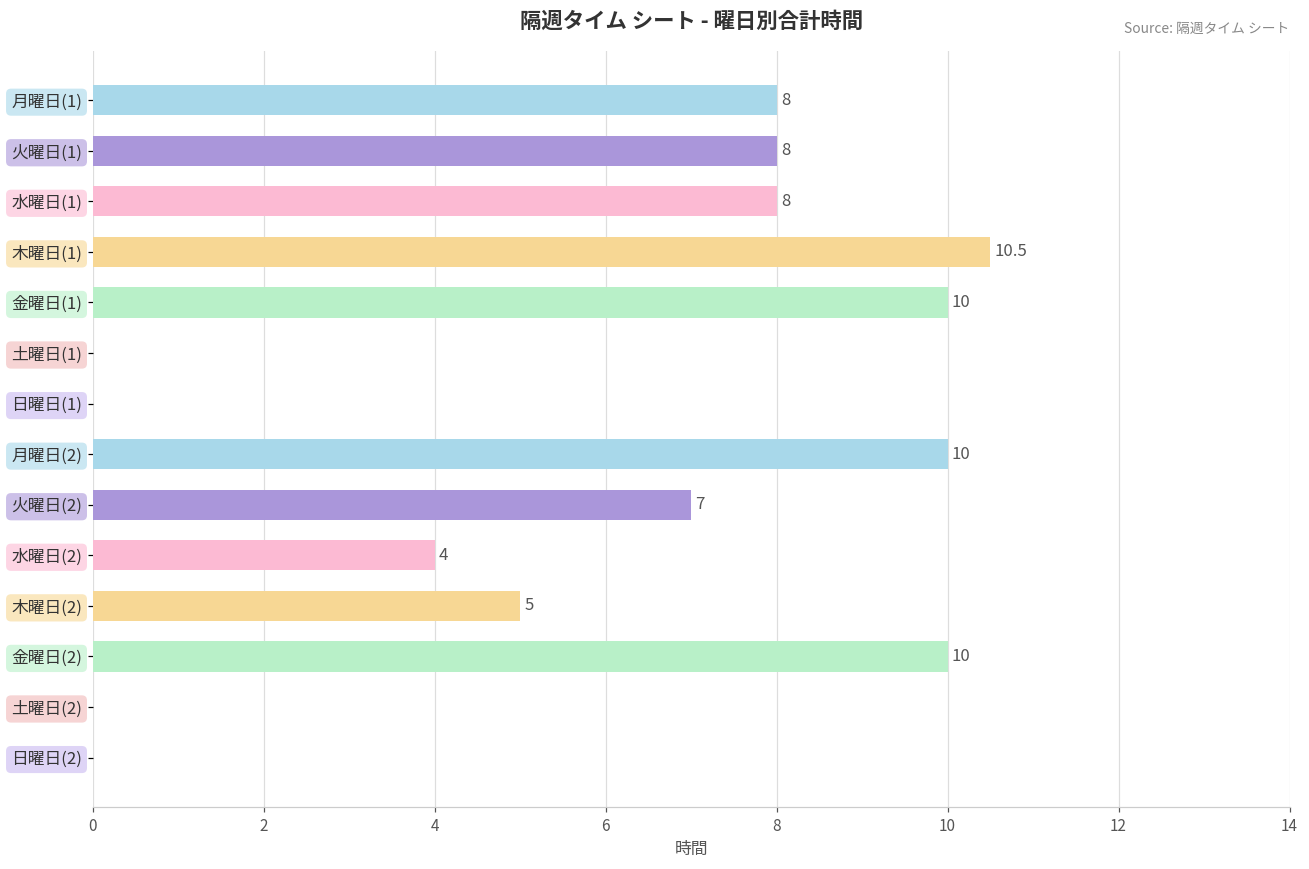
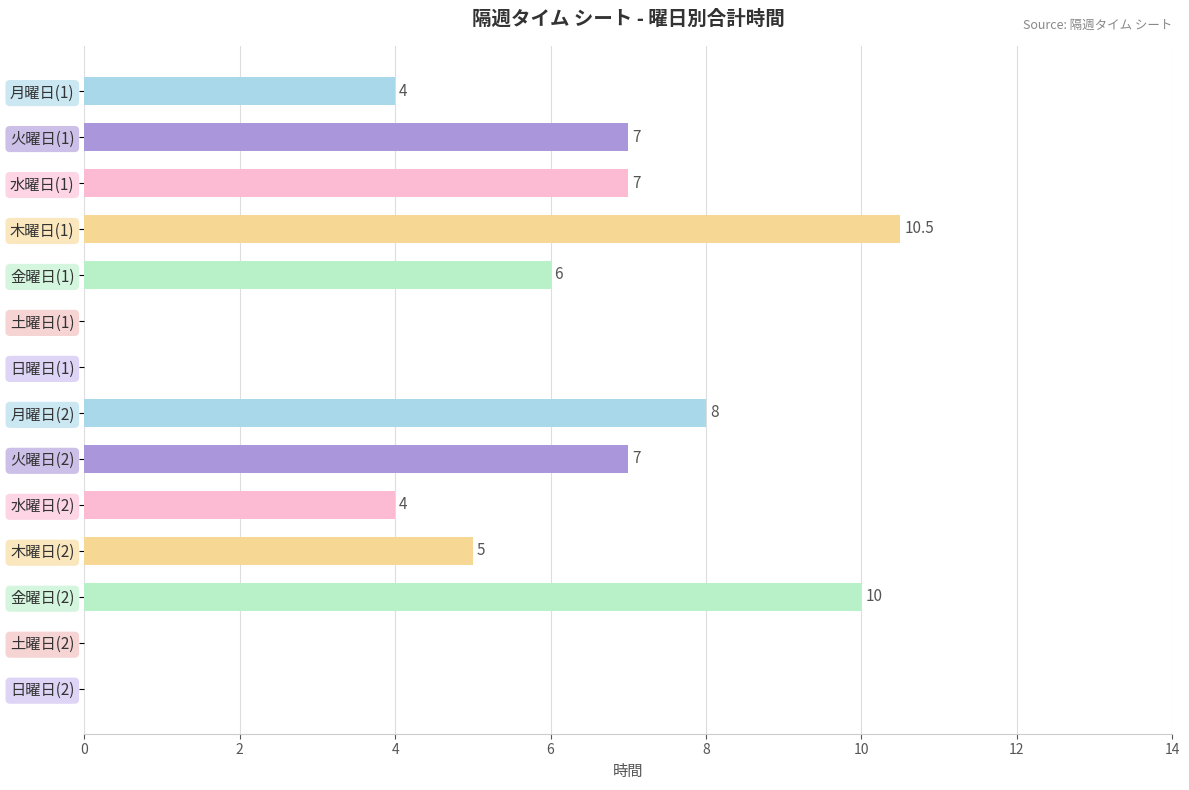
月曜日(1): 8 -> 4
火曜日(1): 8 -> 7
水曜日(1): 8 -> 7
金曜日(1): 10 -> 6
月曜日(2): 10 -> 8
